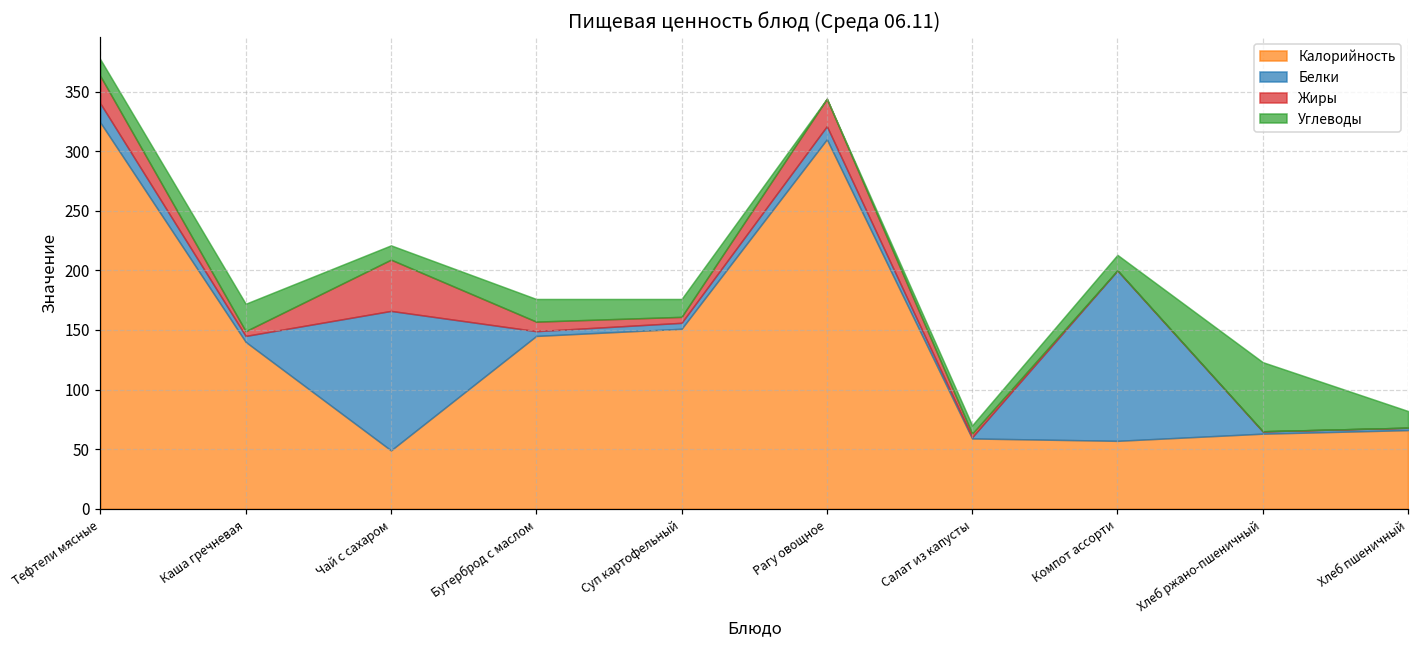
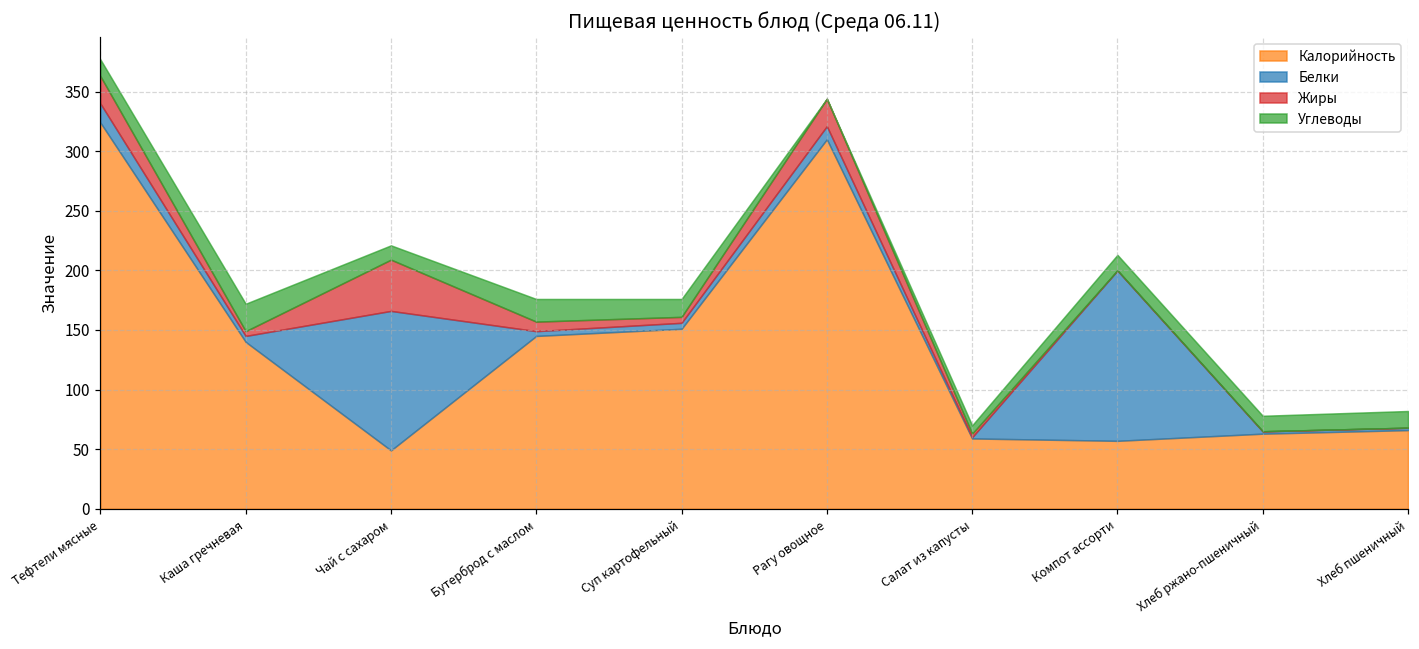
Углеводы, Хлеб ржано-пшеничный: 58 -> 13
